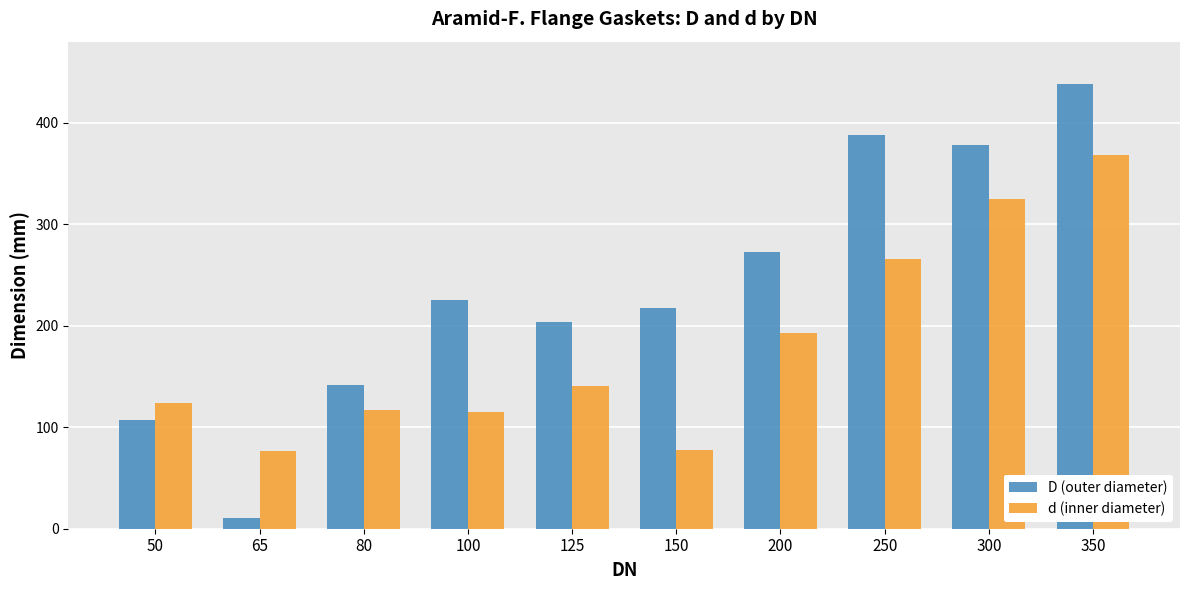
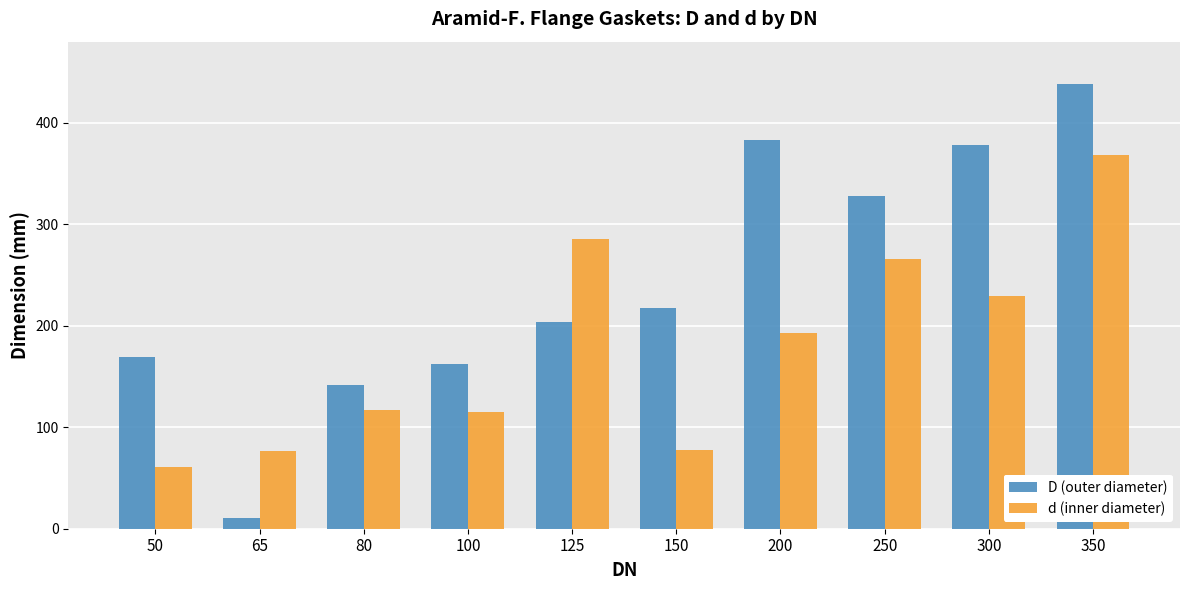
D (outer diameter), 50: 107 -> 169
d (inner diameter), 50: 124 -> 61
D (outer diameter), 100: 225 -> 162
d (inner diameter), 125: 141 -> 286
D (outer diameter), 200: 273 -> 383
D (outer diameter), 250: 388 -> 328
d (inner diameter), 300: 325 -> 229
